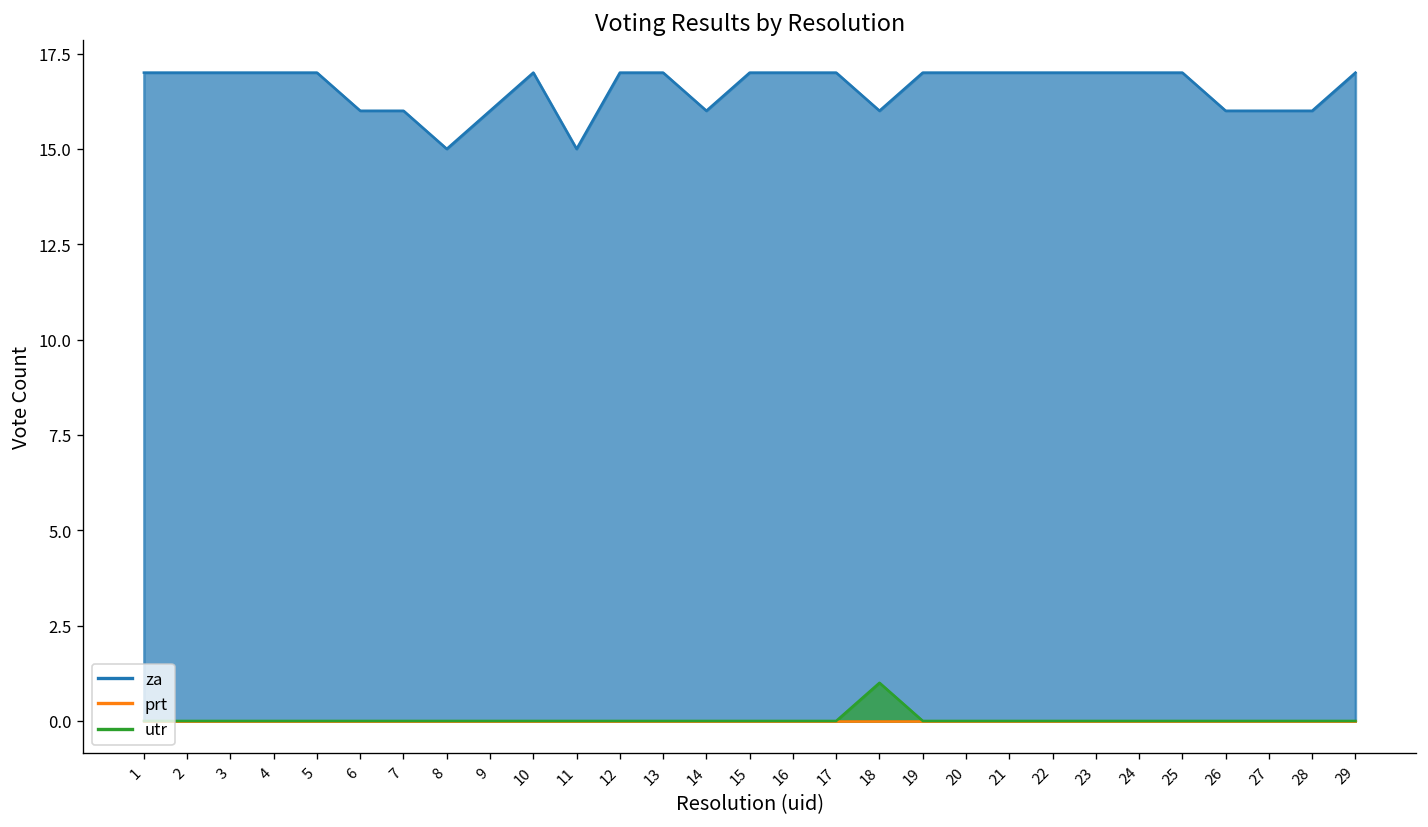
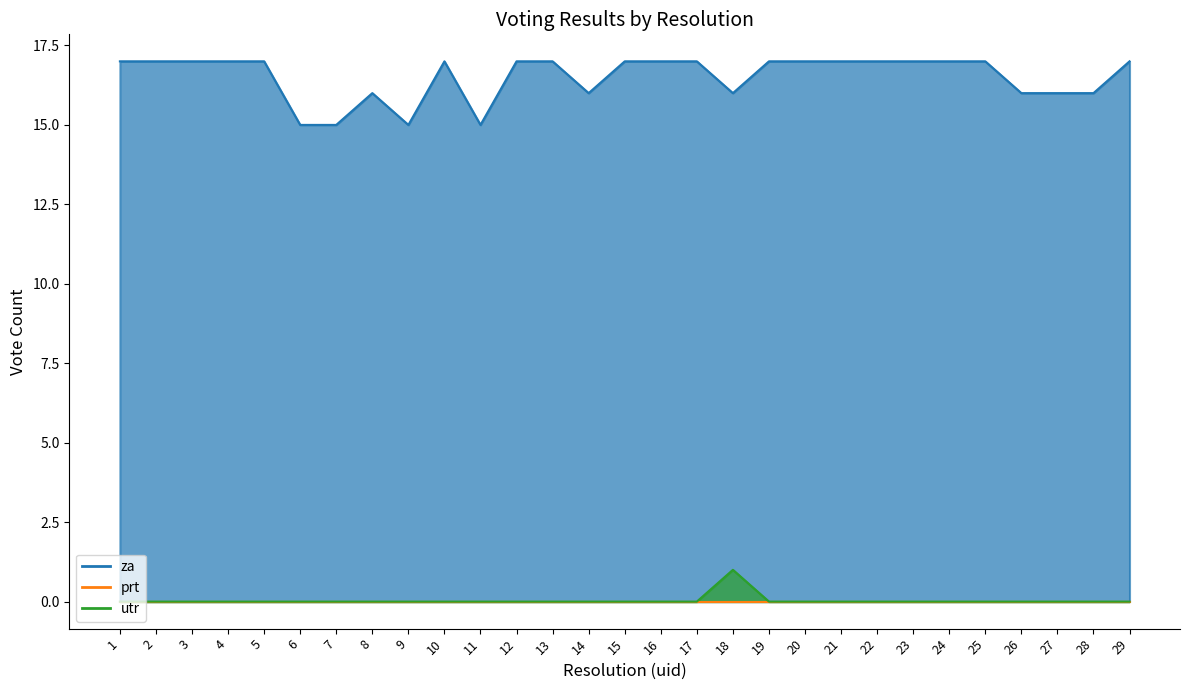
za, 6: 16 -> 15
za, 7: 16 -> 15
za, 8: 15 -> 16
za, 9: 16 -> 15
